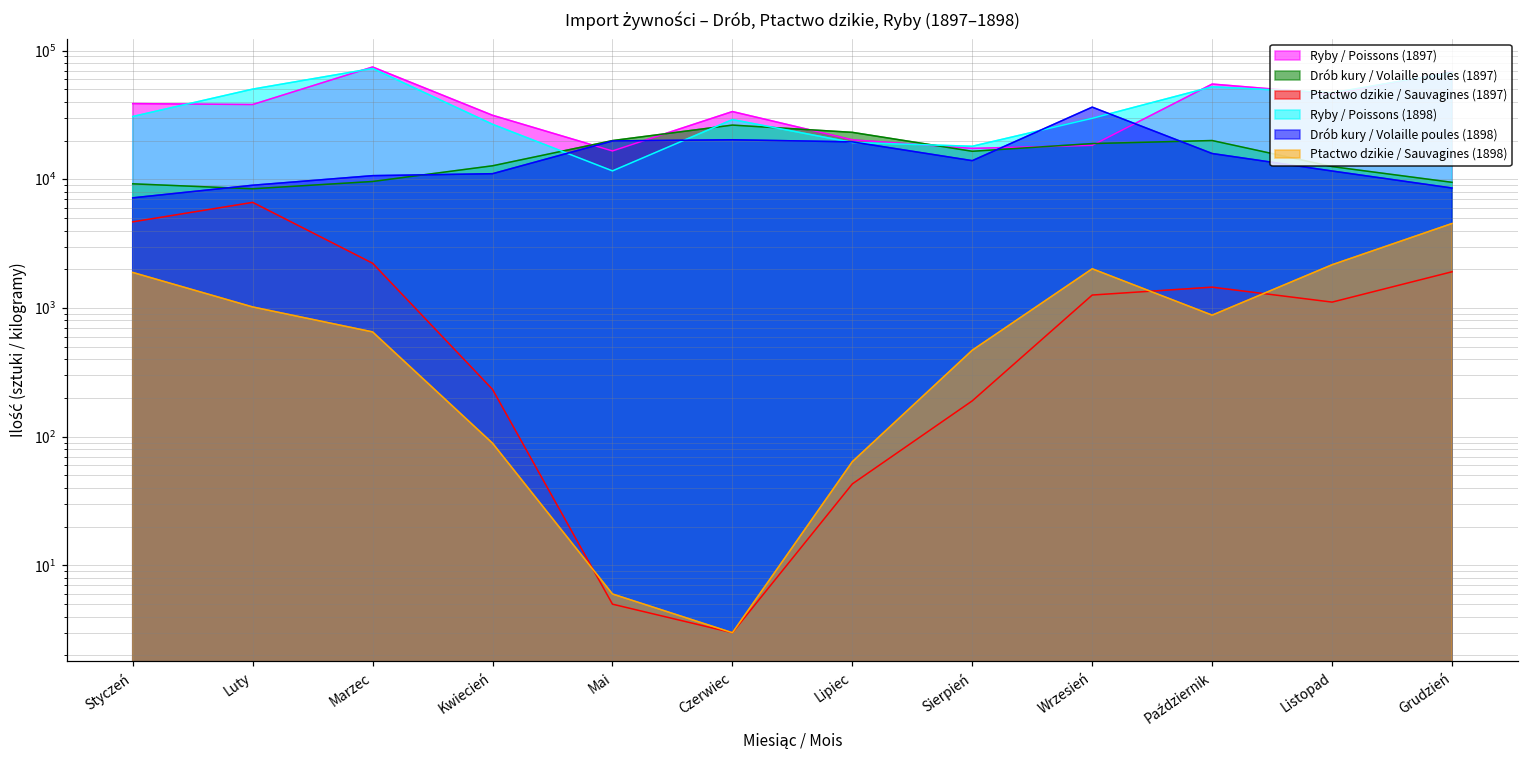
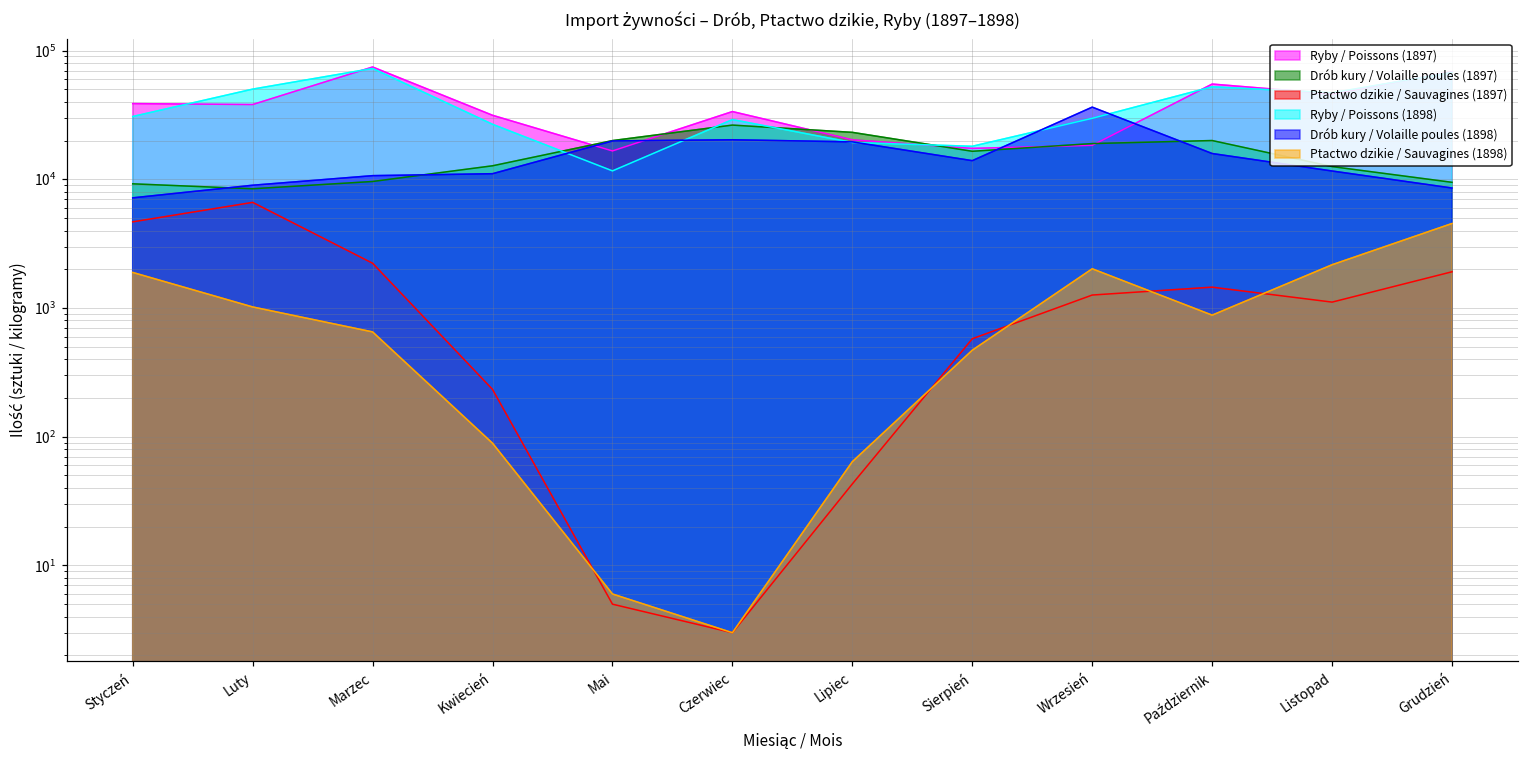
Ptactwo dzikie / Sauvagines (1897), Sierpień: 190 -> 600
